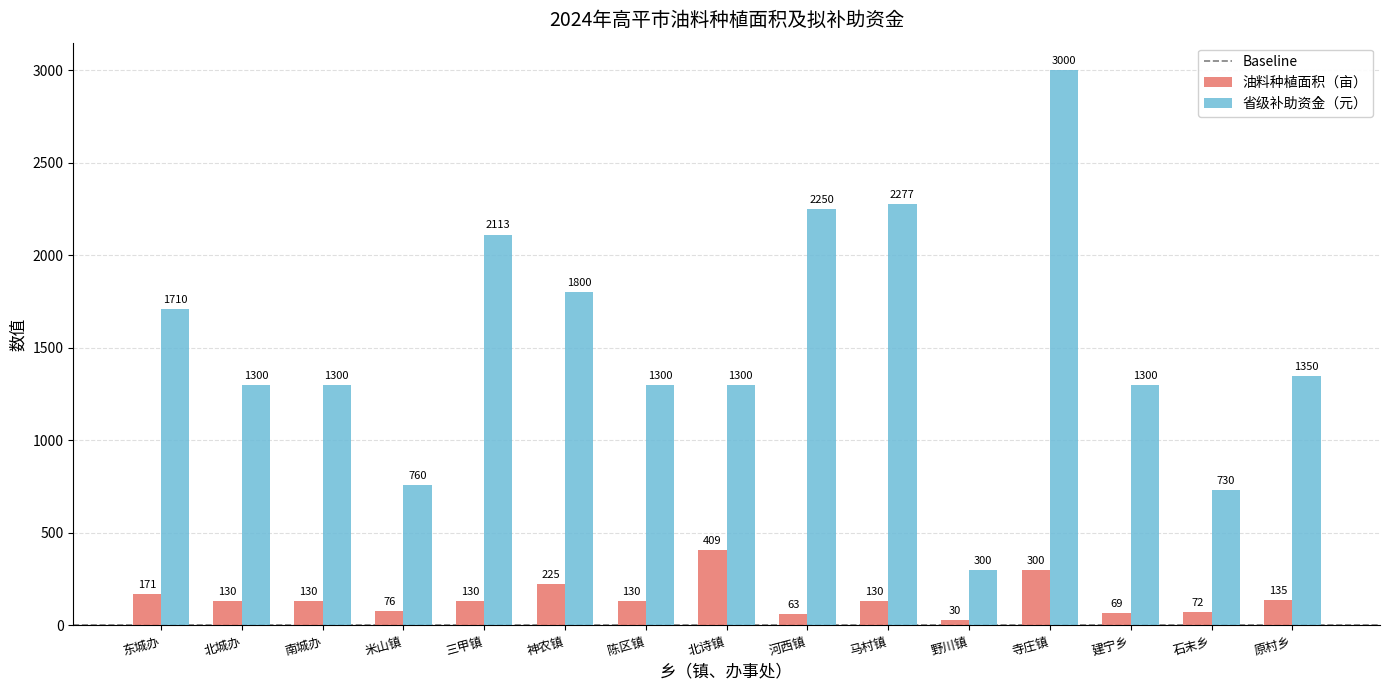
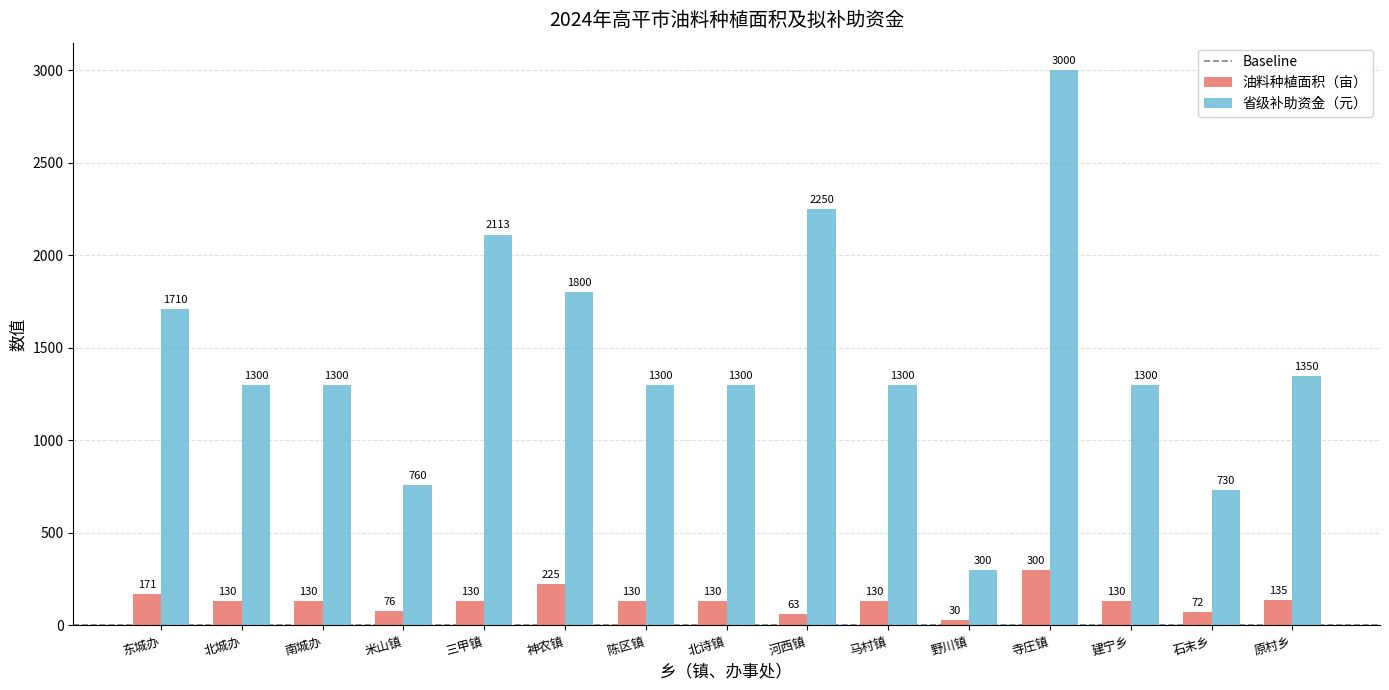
油料种植面积（亩）, 北诗镇: 409 -> 130
省级补助资金（元）, 马村镇: 2277 -> 1300
油料种植面积（亩）, 建宁乡: 69 -> 130
